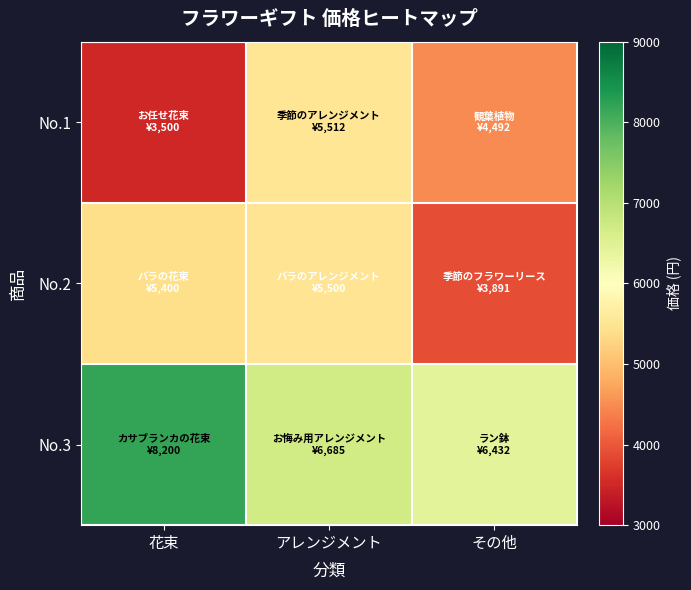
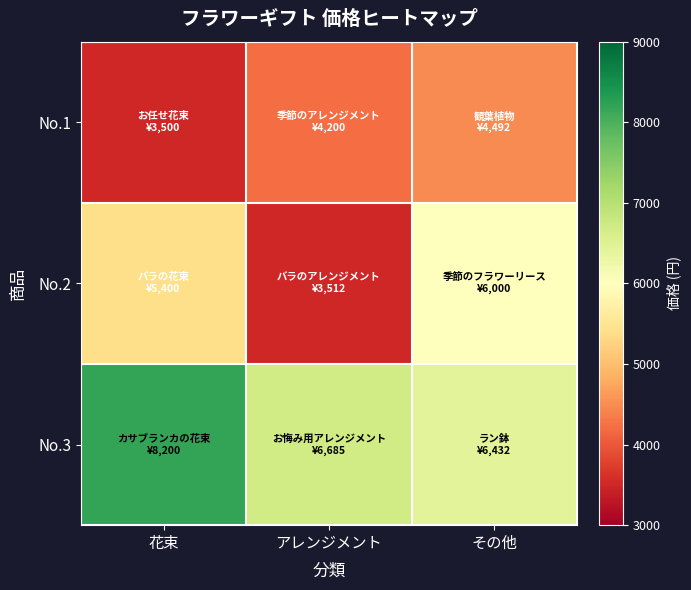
No.1, アレンジメント: ¥5,512 -> ¥4,200
No.2, アレンジメント: ¥5,500 -> ¥3,512
No.2, その他: ¥3,891 -> ¥6,000
